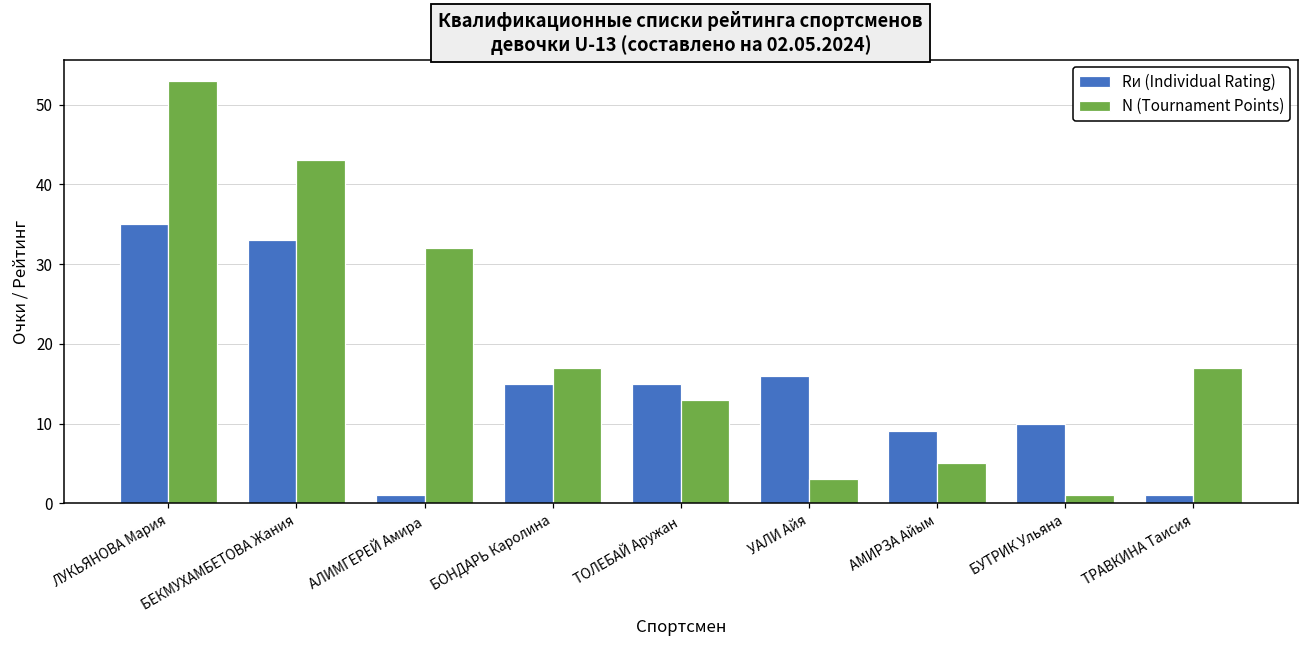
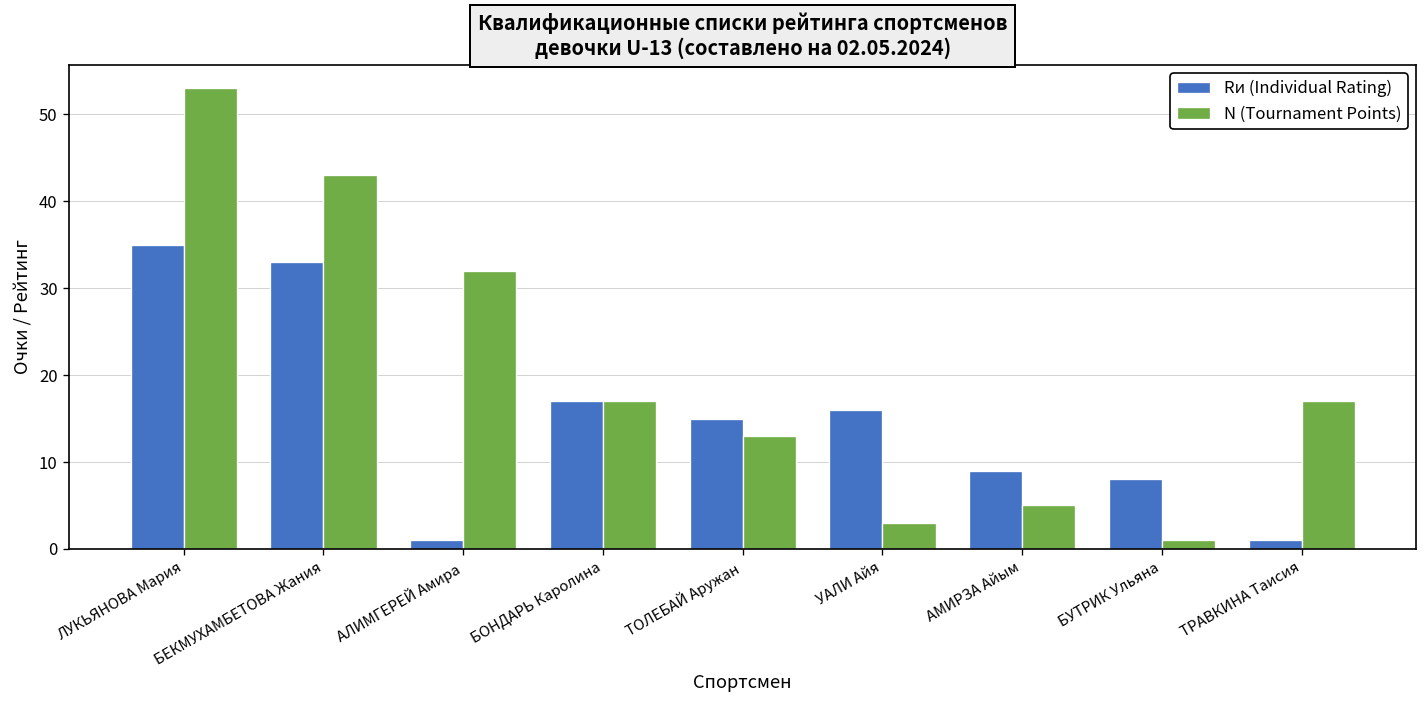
Rи (Individual Rating), БОНДАРЬ Каролина: 15 -> 17
Rи (Individual Rating), БУТРИК Ульяна: 10 -> 8
